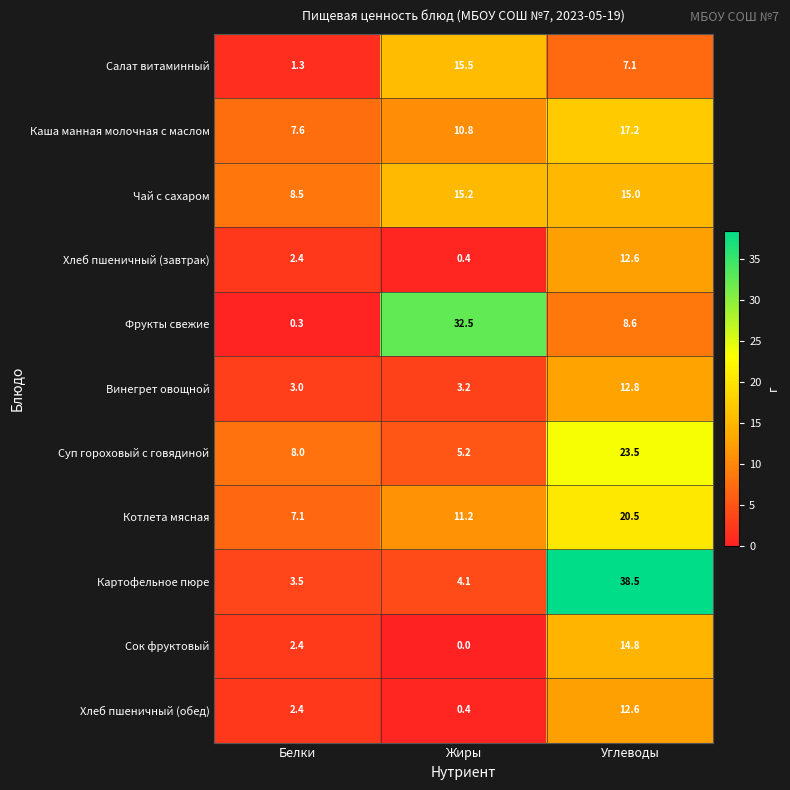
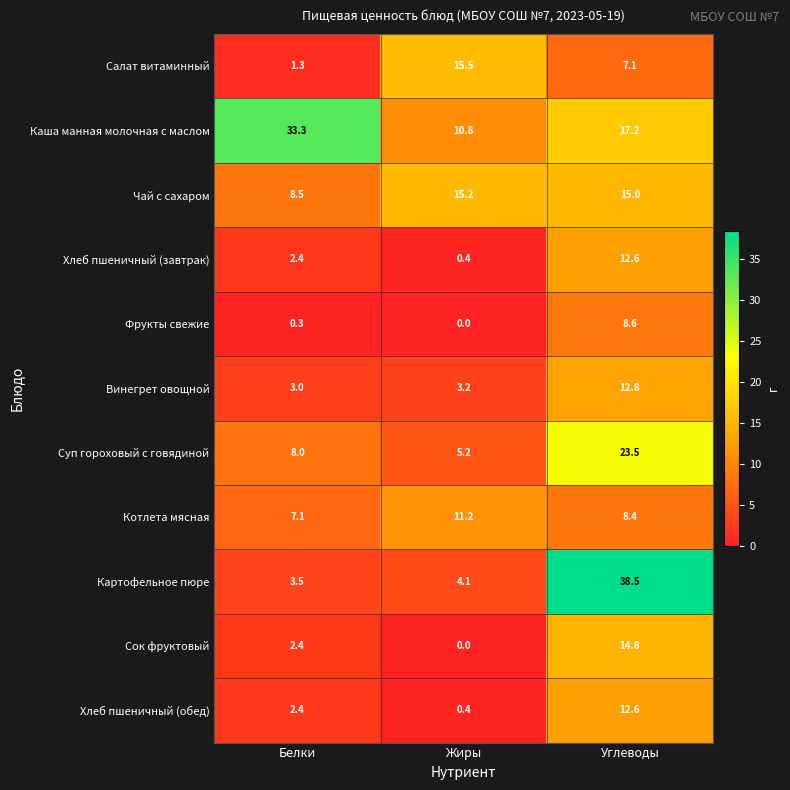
Каша манная молочная с маслом, Белки: 7.6 -> 33.3
Фрукты свежие, Жиры: 32.5 -> 0.0
Котлета мясная, Углеводы: 20.5 -> 8.4
